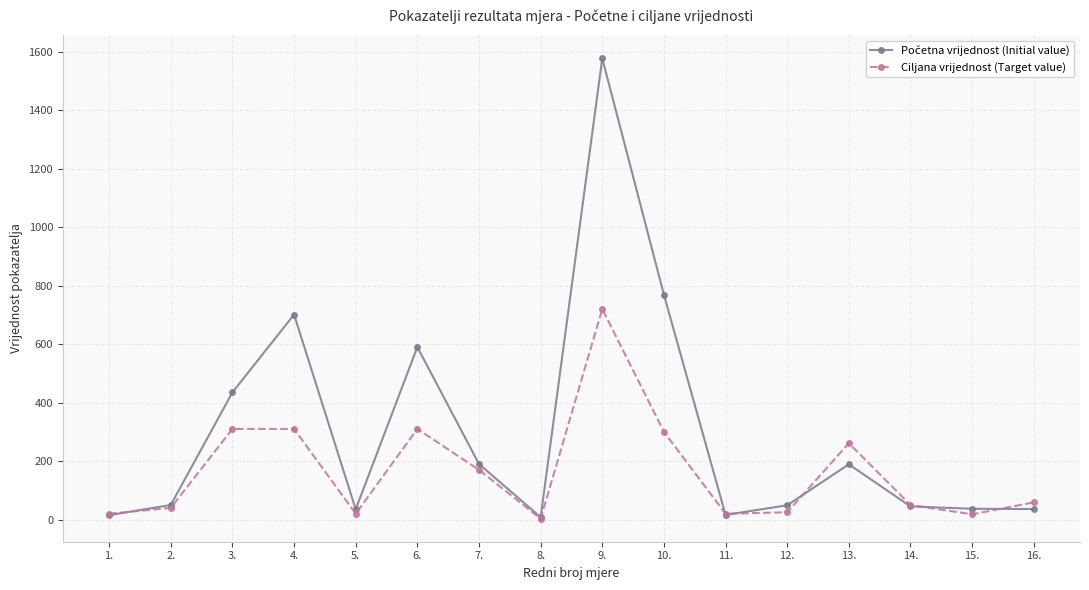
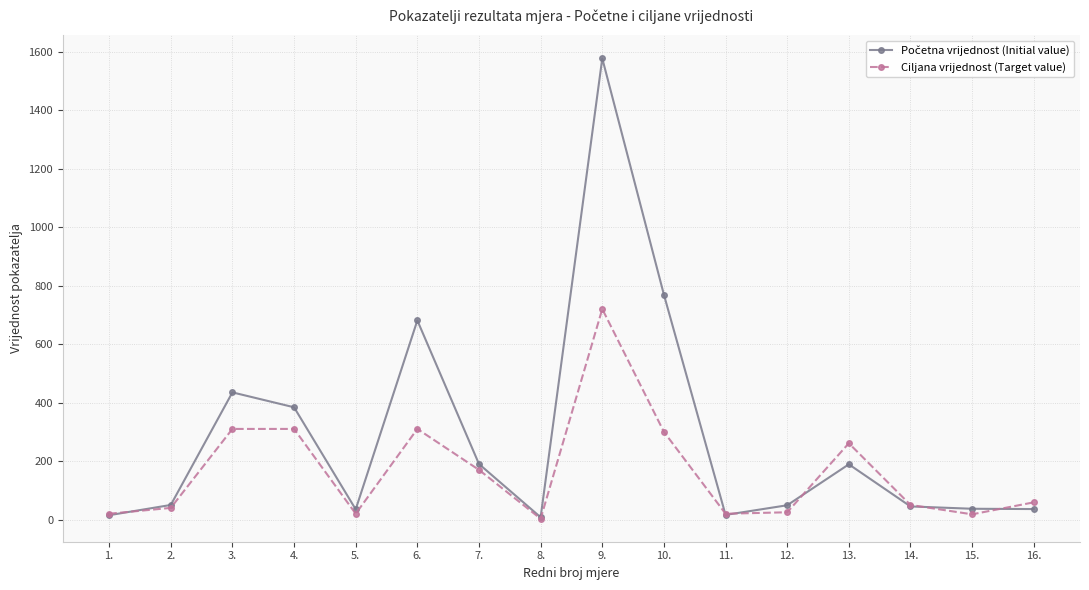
Početna vrijednost (Initial value), 4.: 700 -> 380
Početna vrijednost (Initial value), 6.: 590 -> 680
